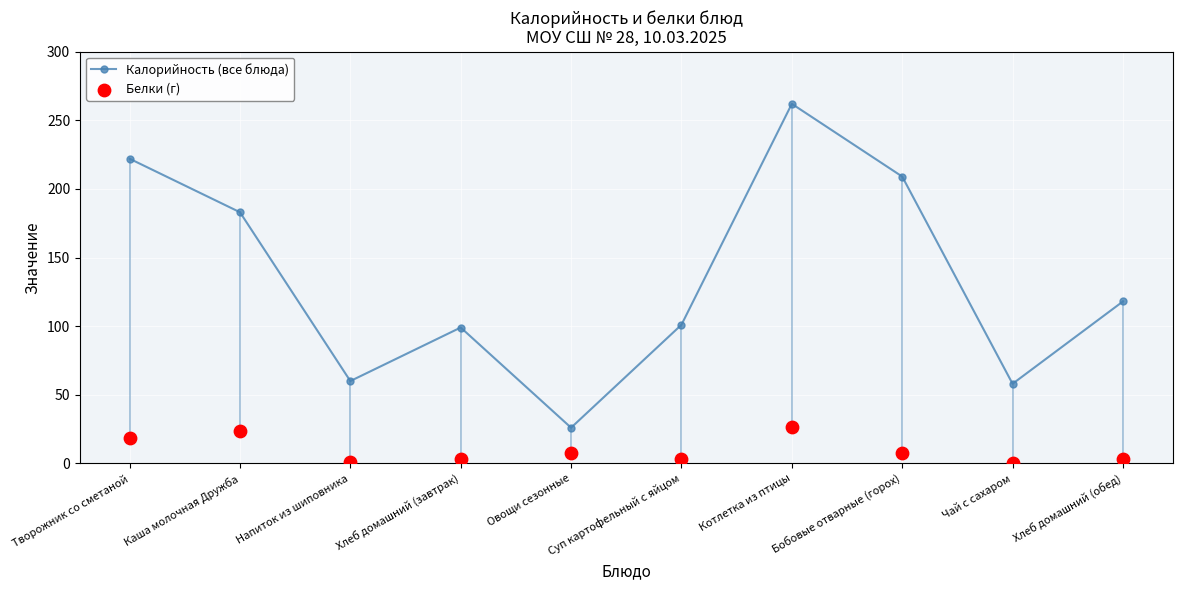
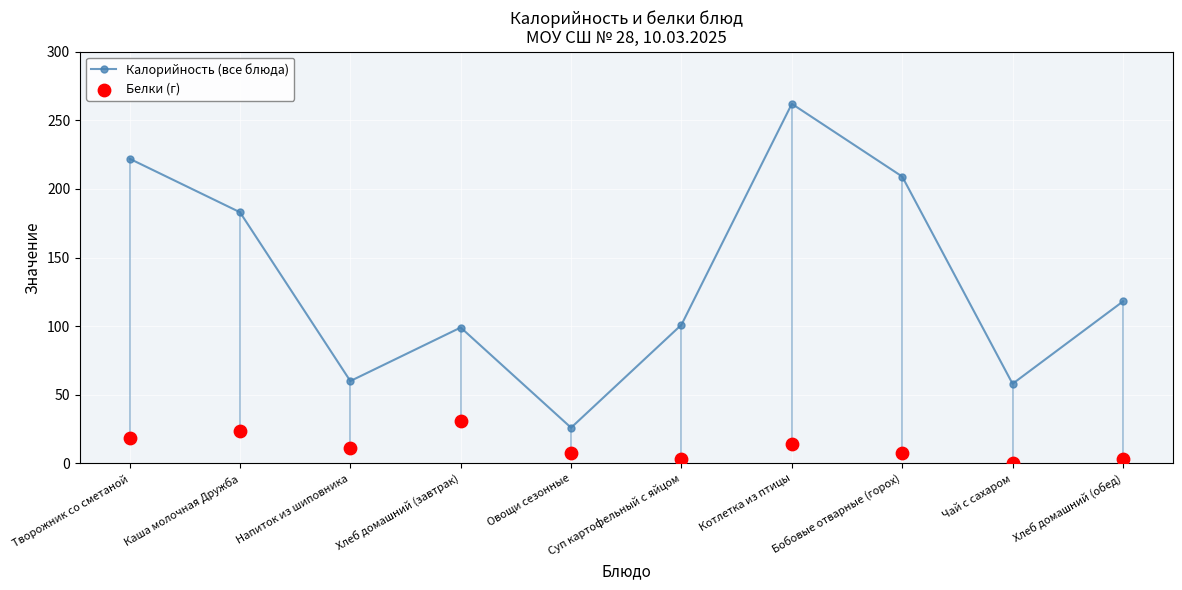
Белки (г), Напиток из шиповника: 1 -> 11
Белки (г), Хлеб домашний (завтрак): 3 -> 31
Белки (г), Котлетка из птицы: 26 -> 14
